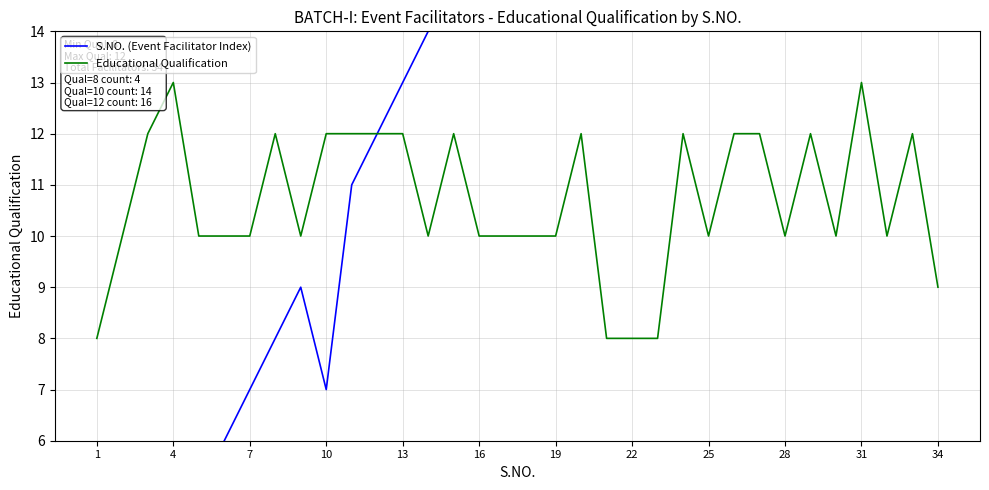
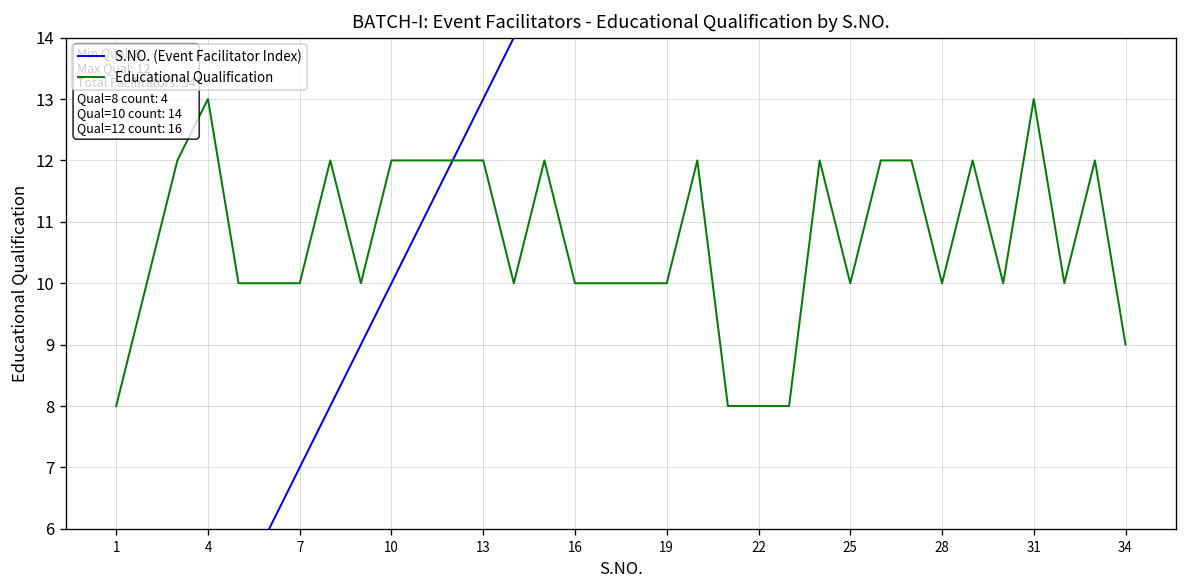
S.NO. (Event Facilitator Index), 10: 7 -> 10
